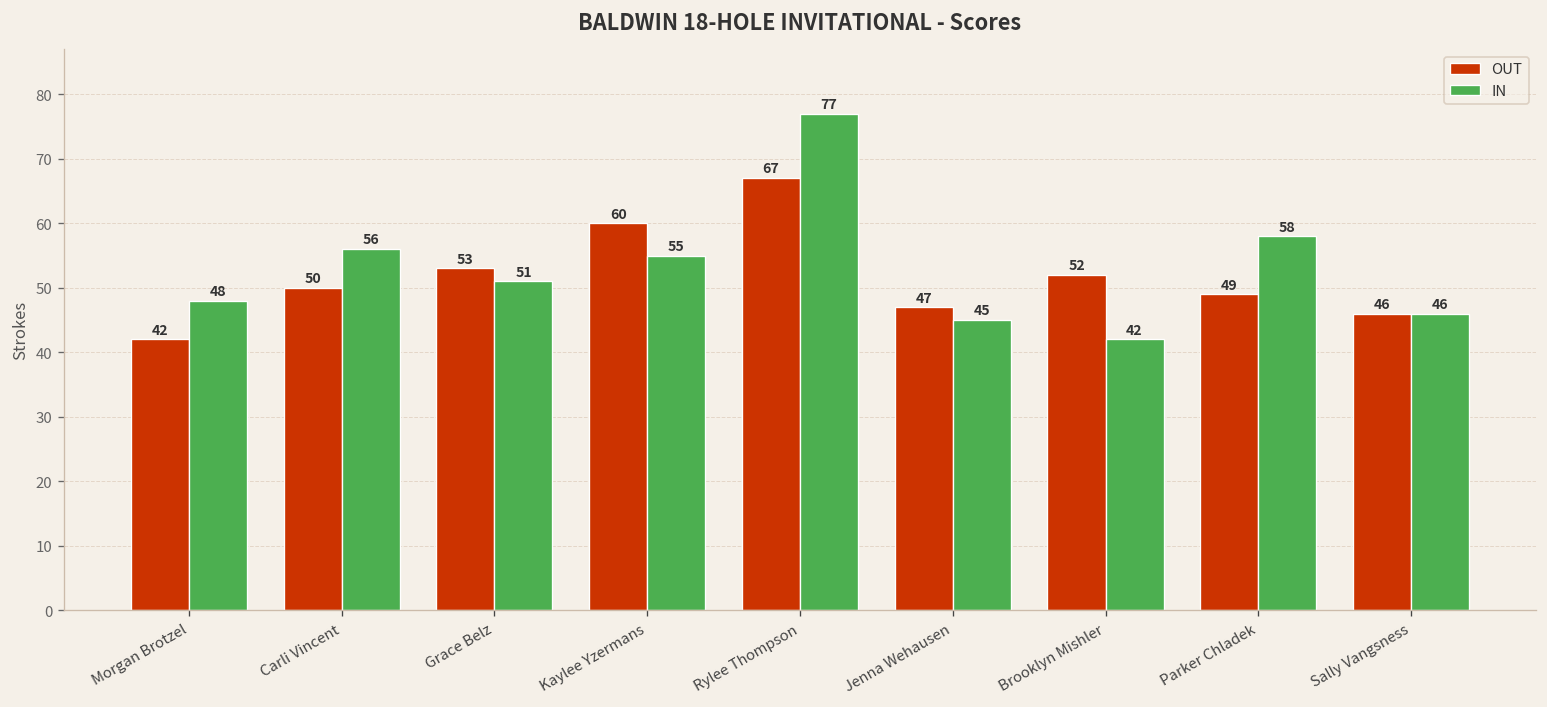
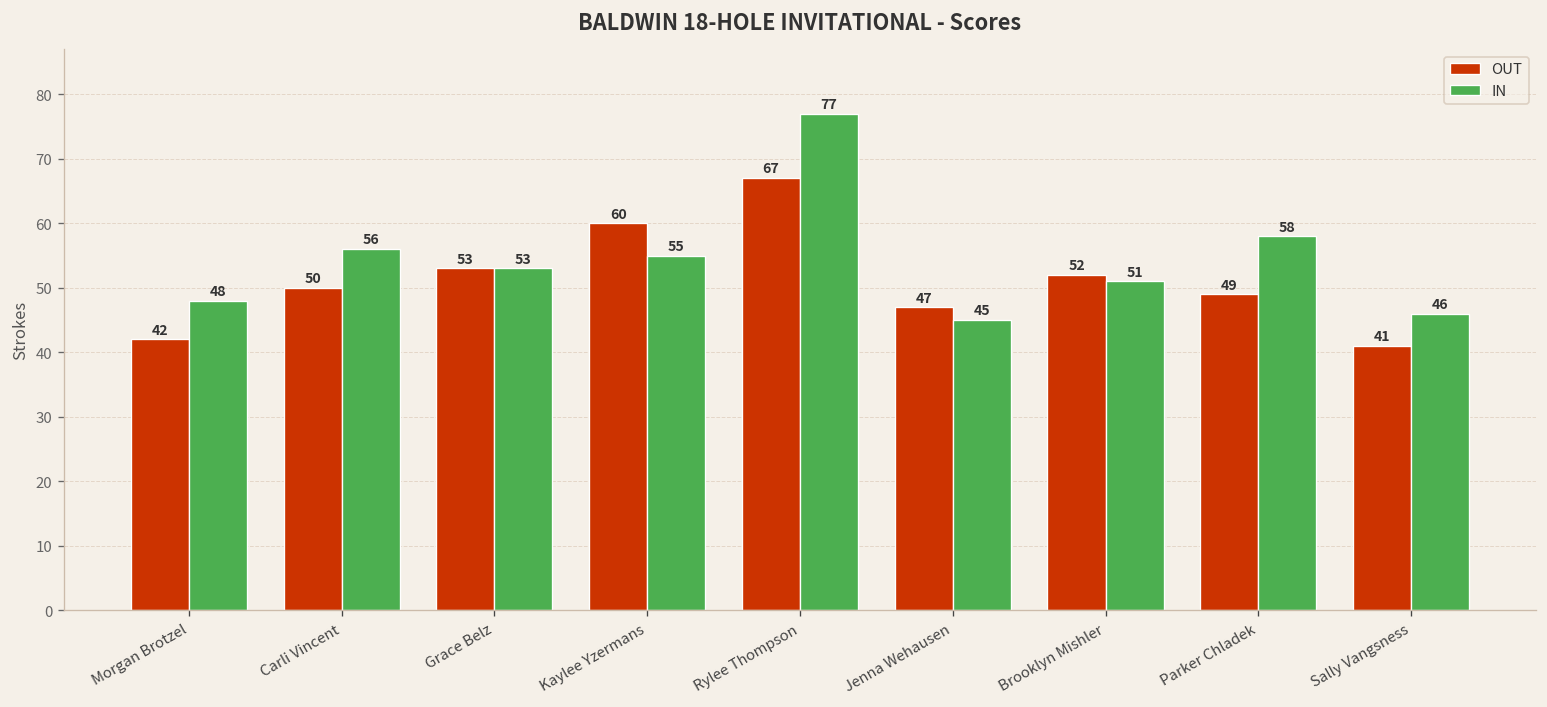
IN, Grace Belz: 51 -> 53
IN, Brooklyn Mishler: 42 -> 51
OUT, Sally Vangsness: 46 -> 41
